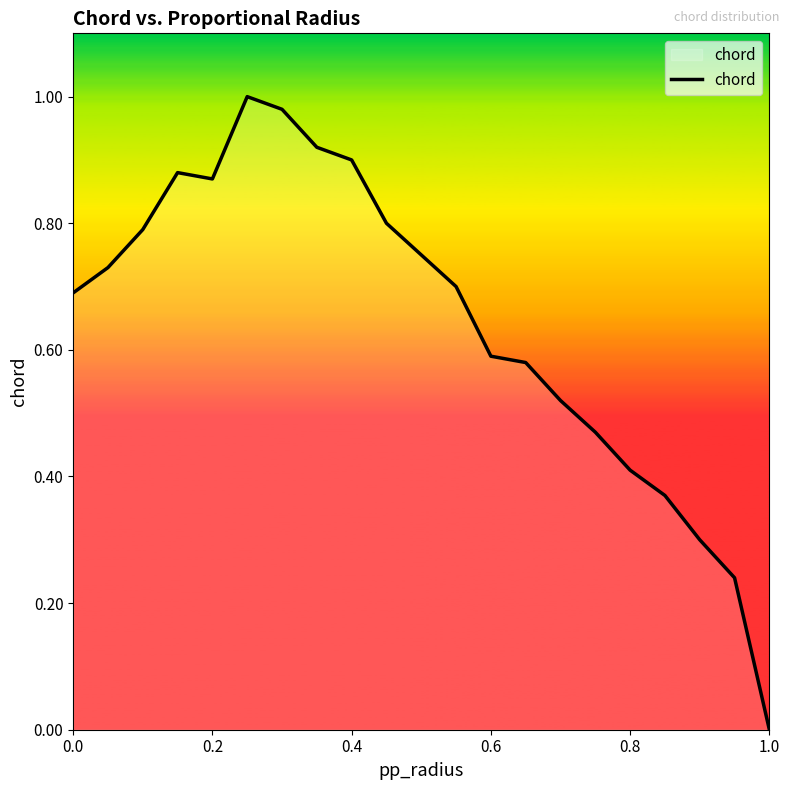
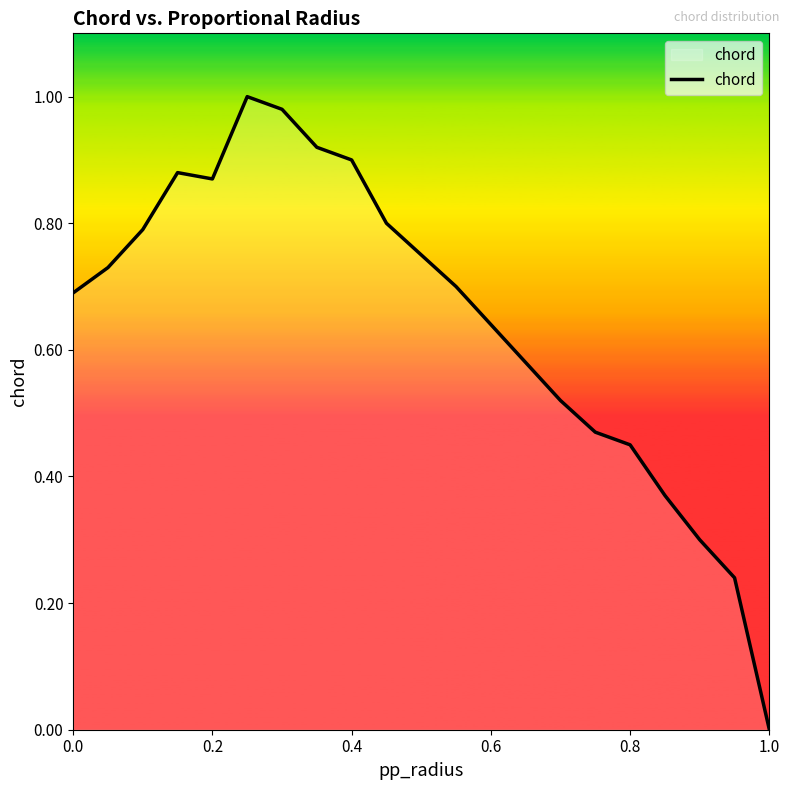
0.6: 0.59 -> 0.64
0.8: 0.41 -> 0.45
